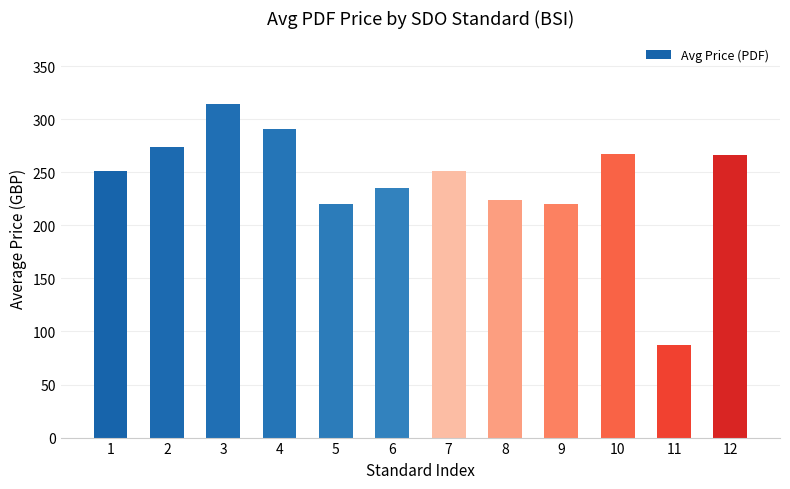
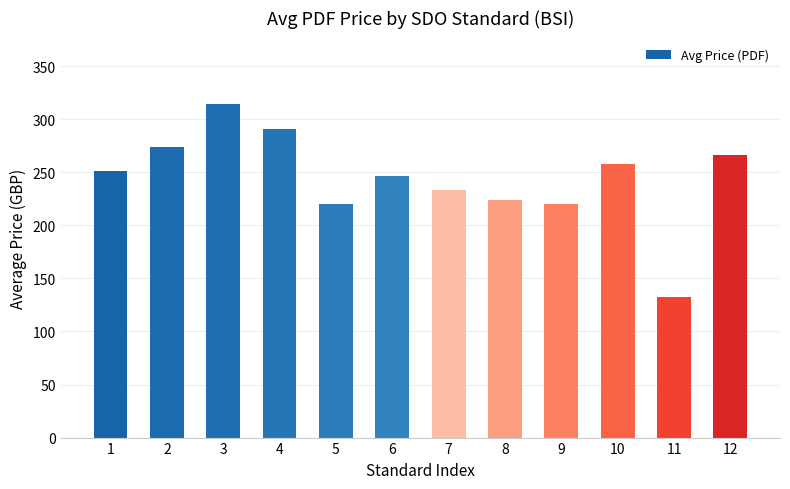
6: 235 -> 246
7: 251 -> 233
10: 267 -> 258
11: 87 -> 132
